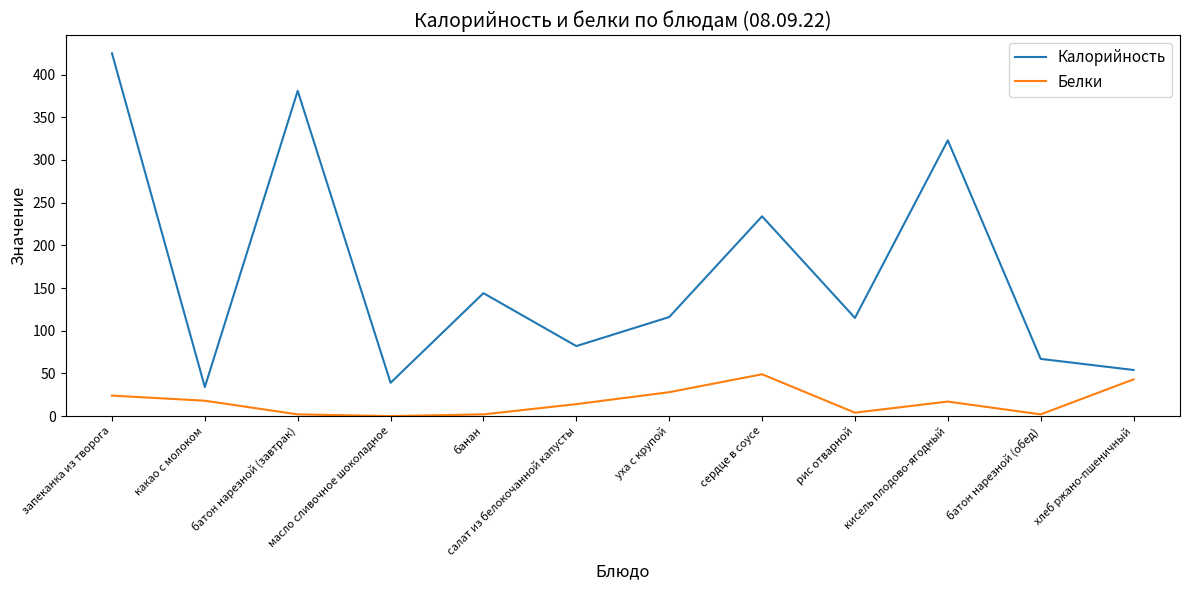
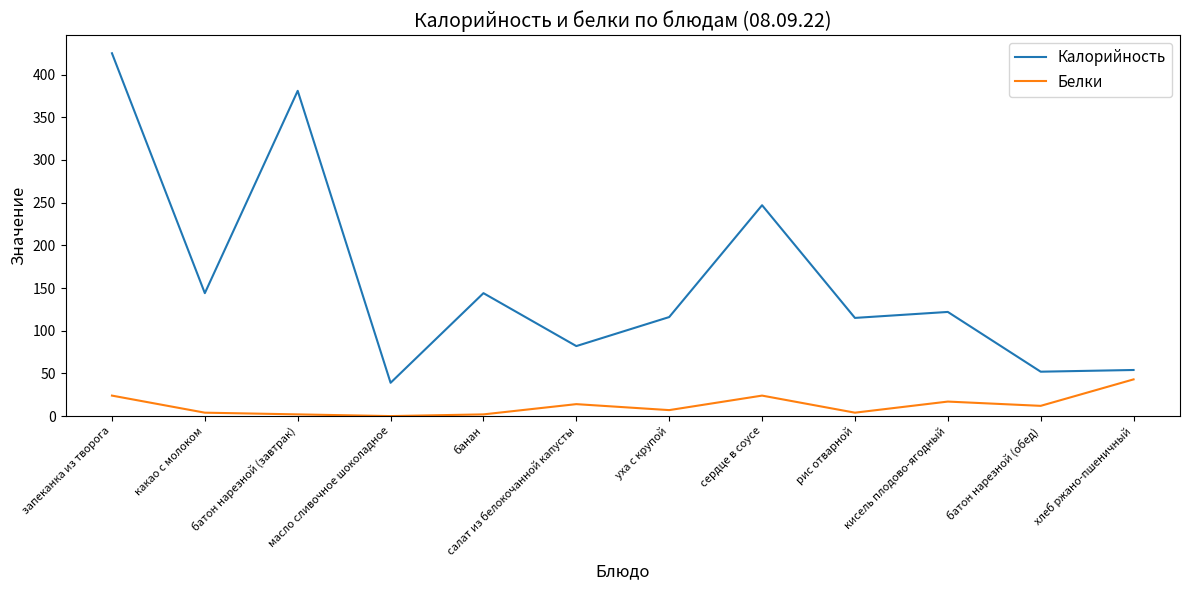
Калорийность, какао с молоком: 30 -> 140
Белки, какао с молоком: 20 -> 0
Белки, уха с крупой: 30 -> 10
Калорийность, сердце в соусе: 230 -> 250
Белки, сердце в соусе: 50 -> 20
Калорийность, кисель плодово-ягодный: 320 -> 120
Калорийность, батон нарезной (обед): 70 -> 50
Белки, батон нарезной (обед): 0 -> 10
